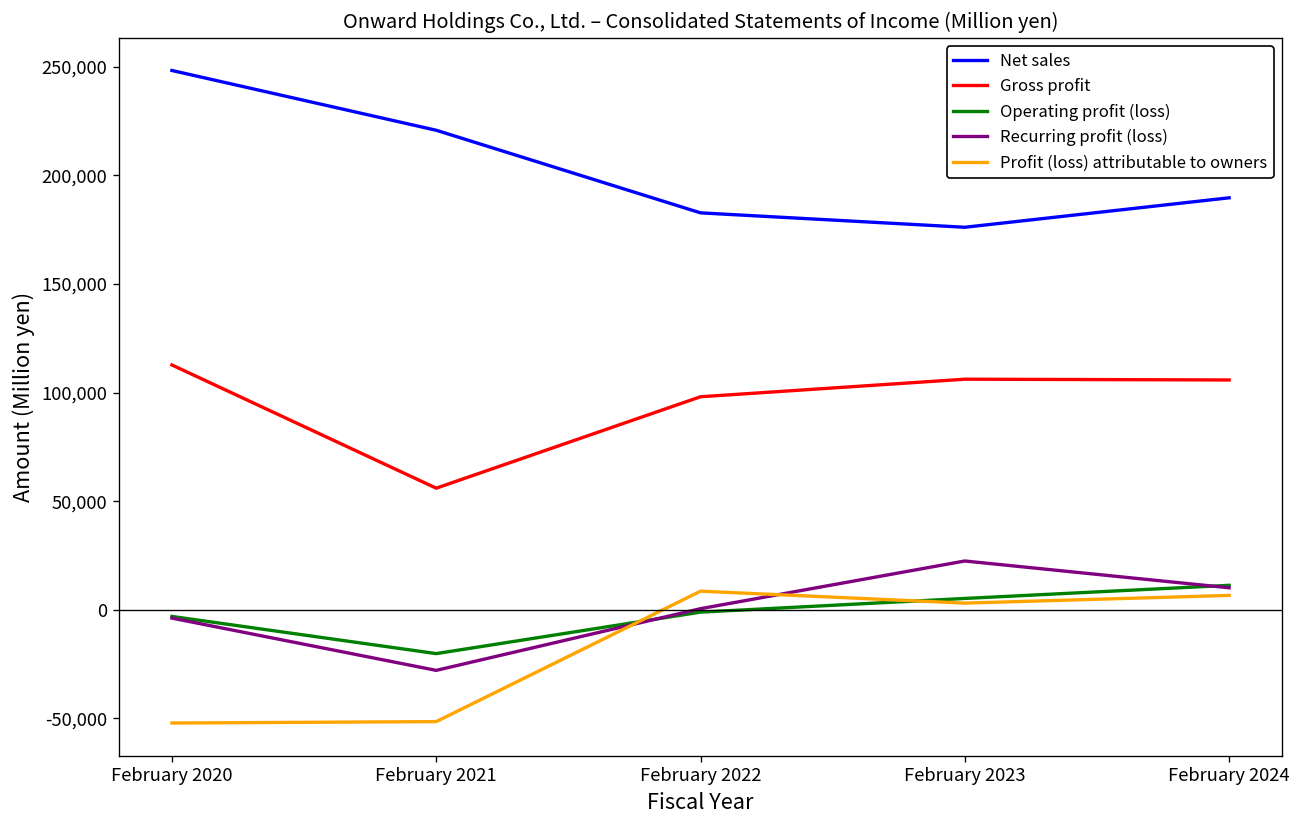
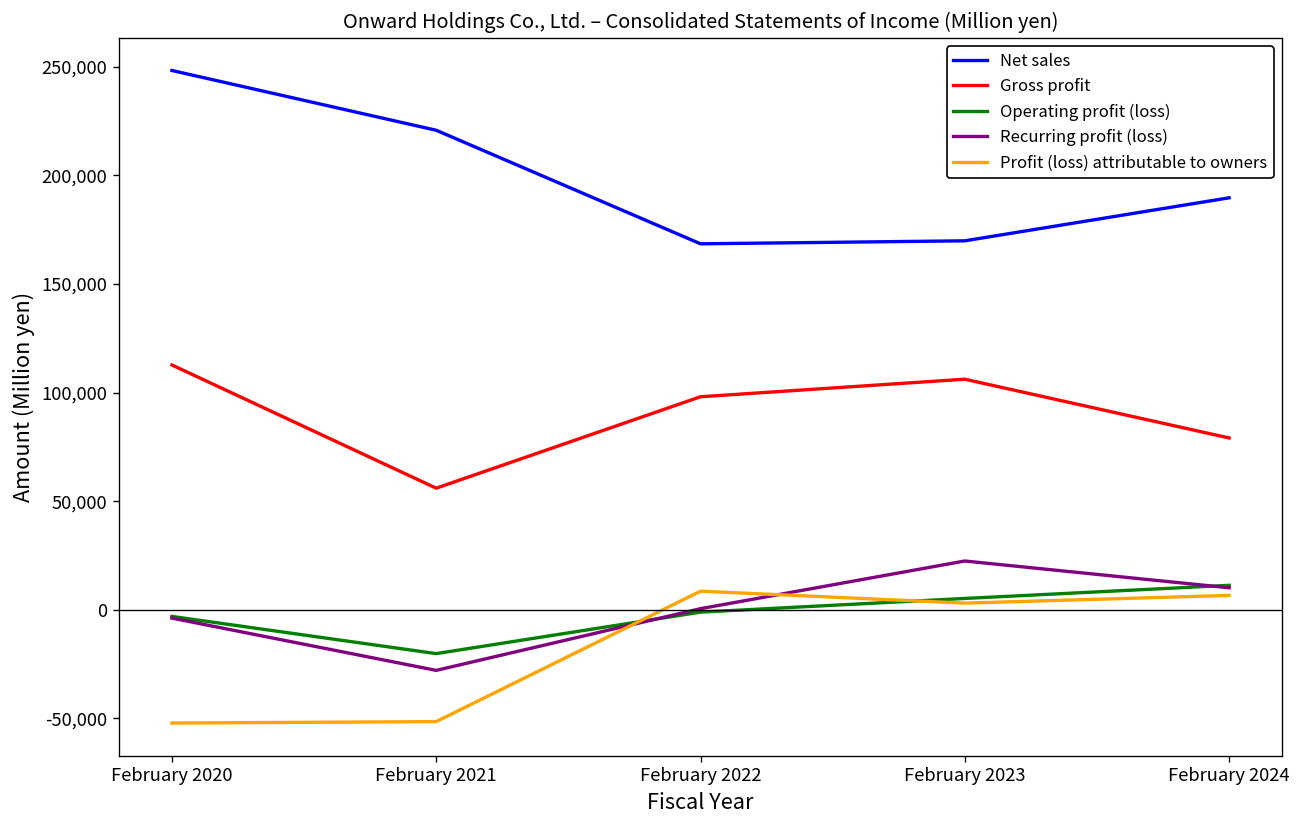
Net sales, February 2022: 183,000 -> 168,000
Net sales, February 2023: 176,000 -> 170,000
Gross profit, February 2024: 106,000 -> 79,000
